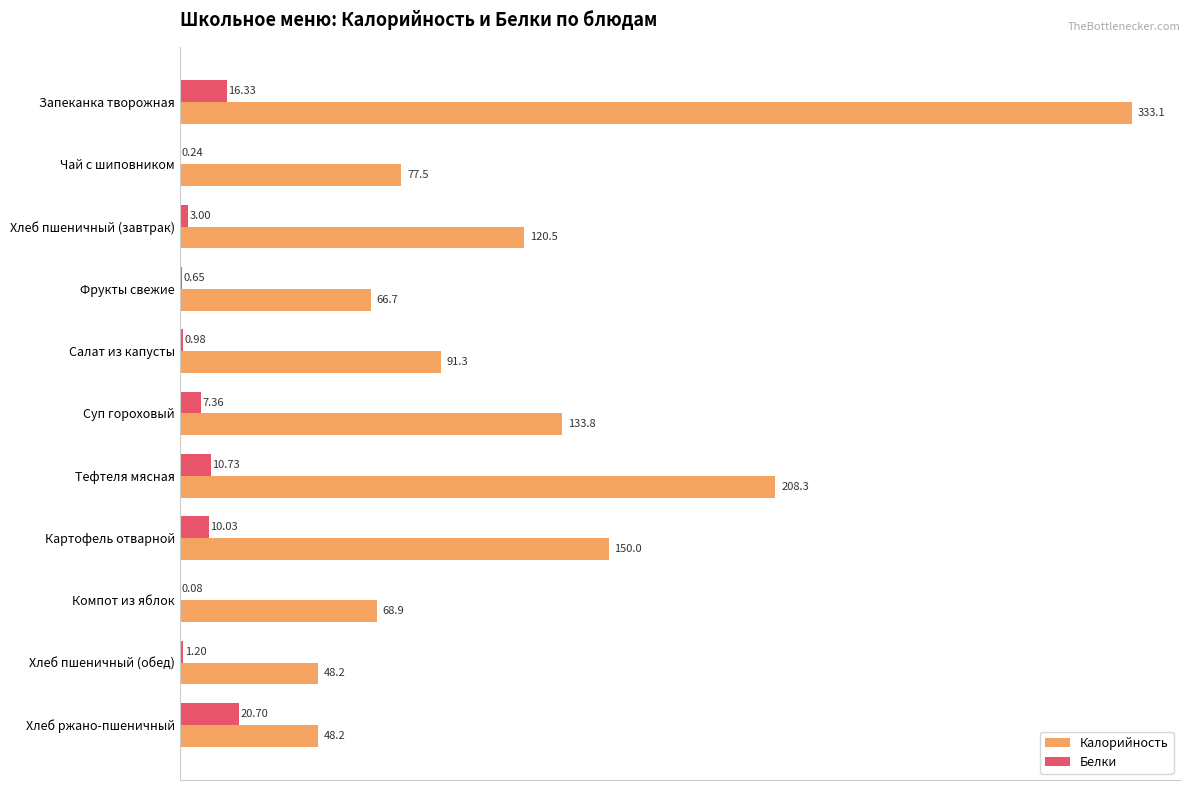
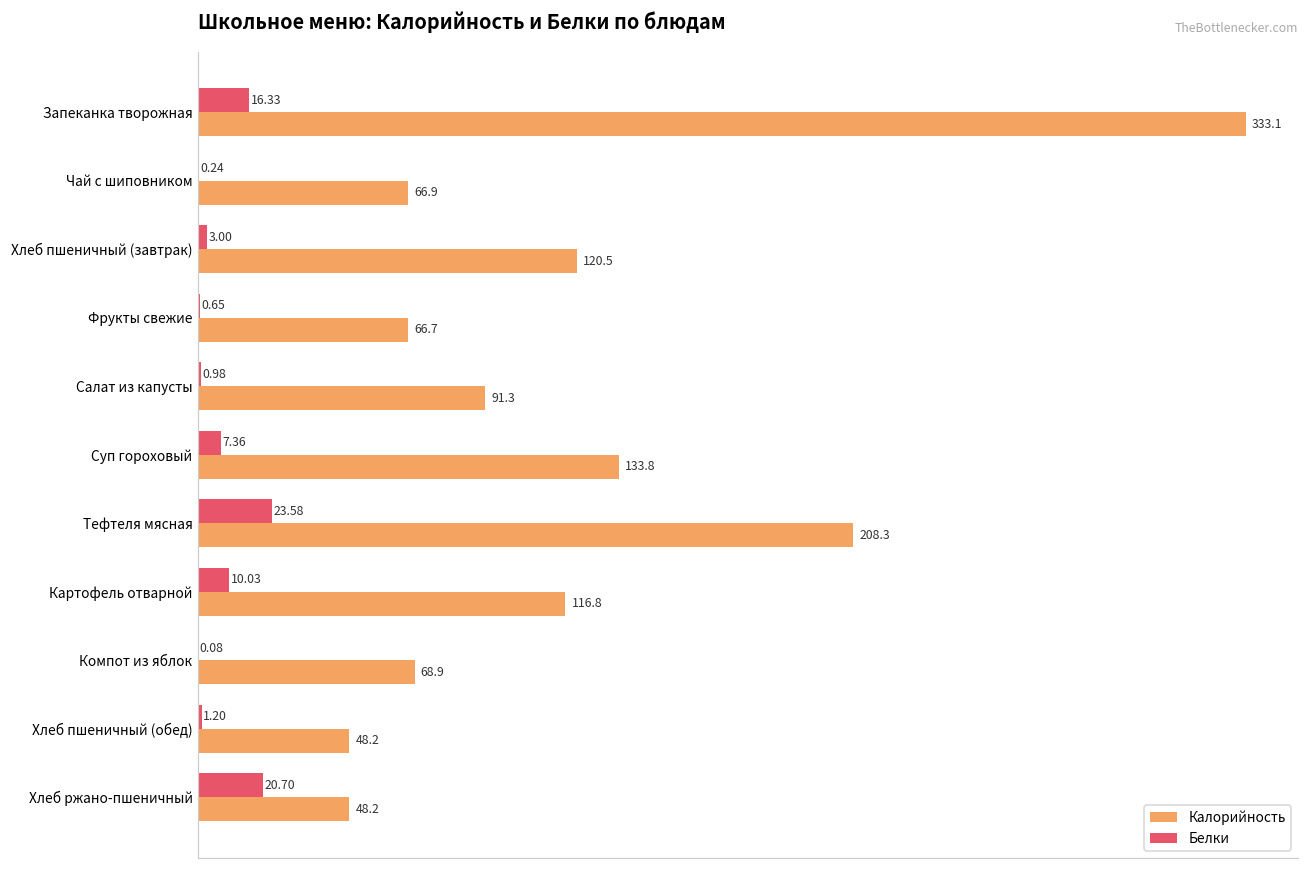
Калорийность, Чай с шиповником: 77.5 -> 66.9
Белки, Тефтеля мясная: 10.73 -> 23.58
Калорийность, Картофель отварной: 150.0 -> 116.8
